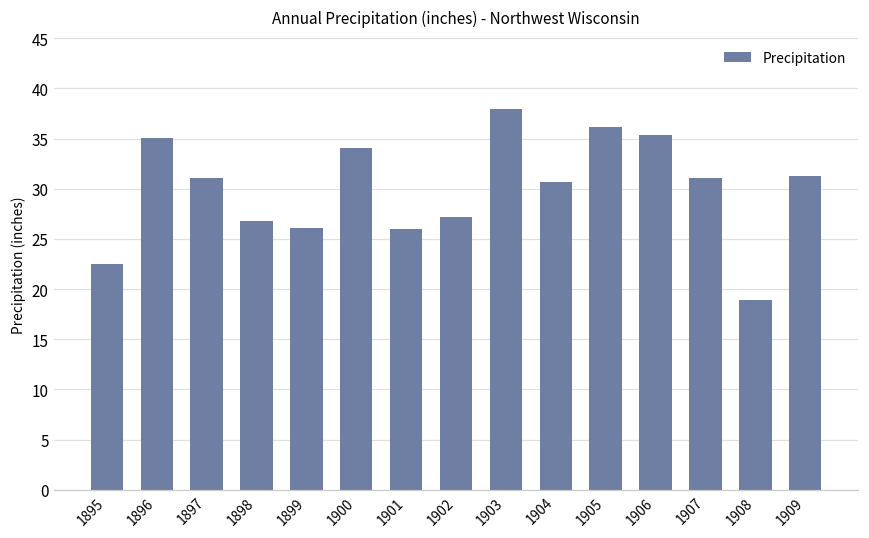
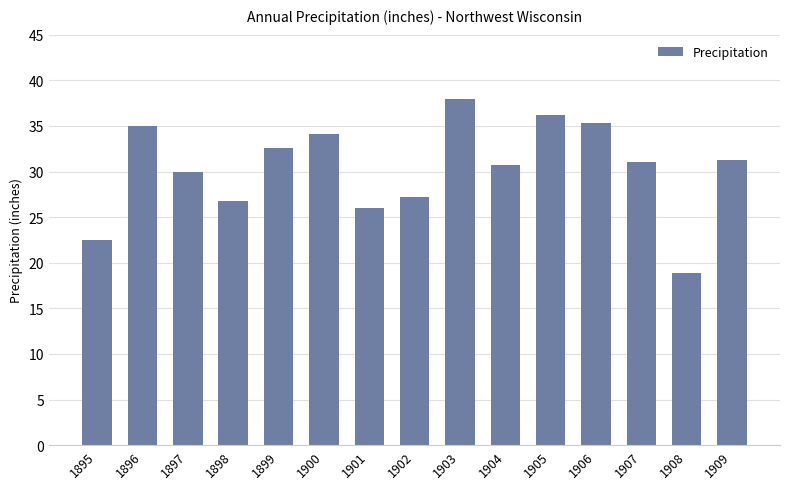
1897: 31 -> 30
1899: 26 -> 33
